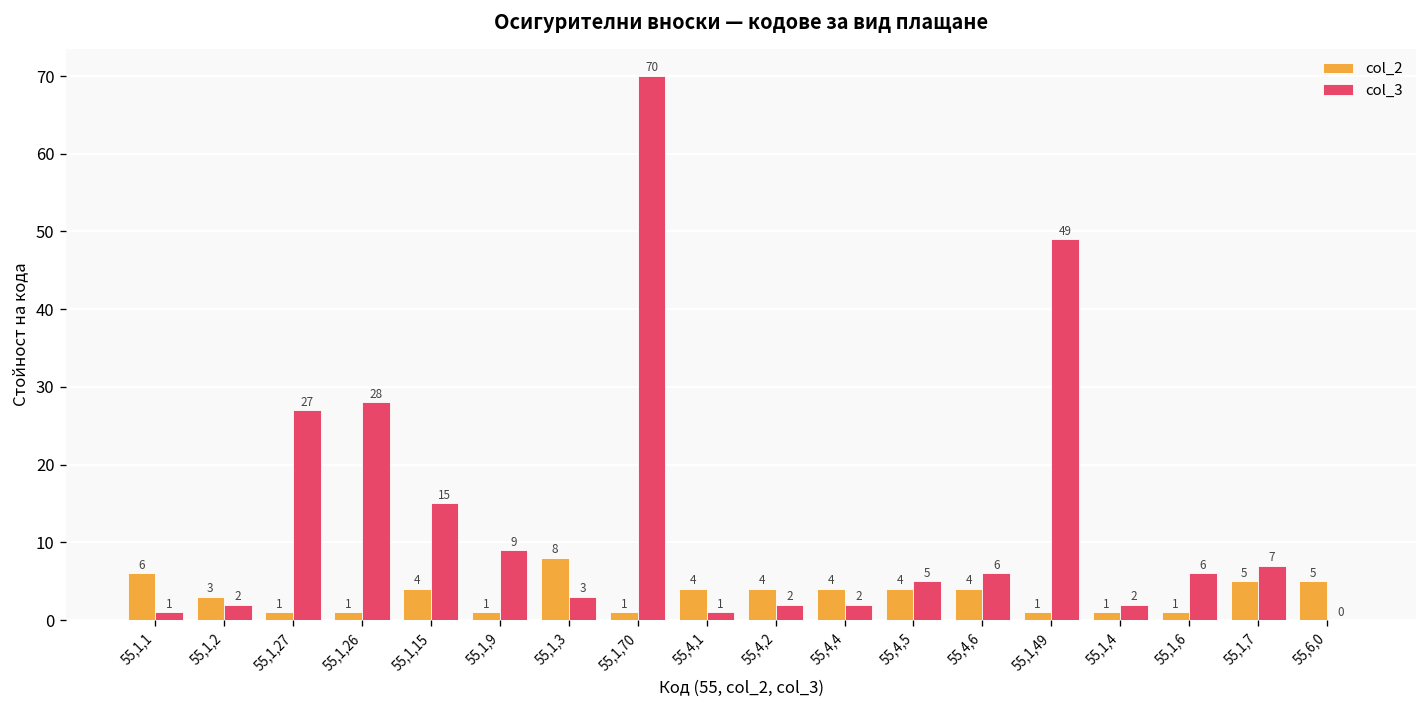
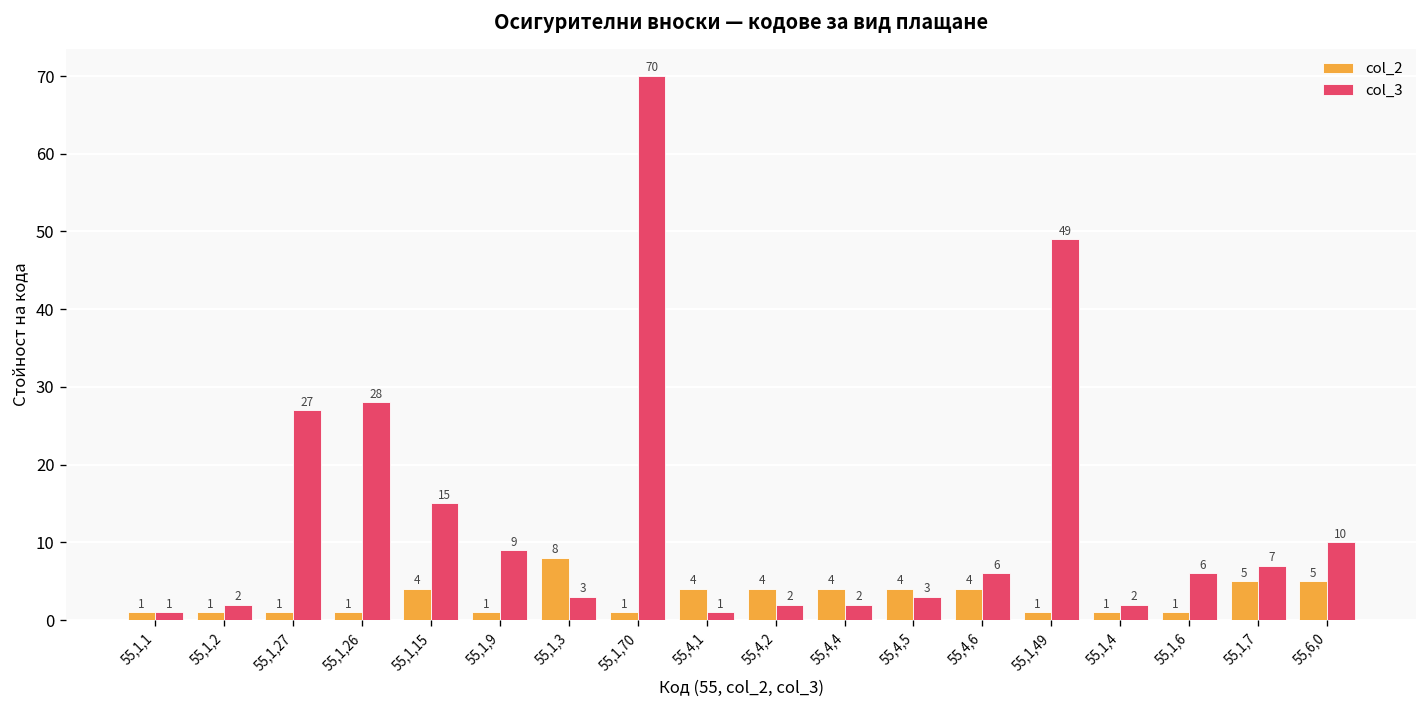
col_2, 55,1,1: 6 -> 1
col_2, 55,1,2: 3 -> 1
col_3, 55,4,5: 5 -> 3
col_3, 55,6,0: 0 -> 10
